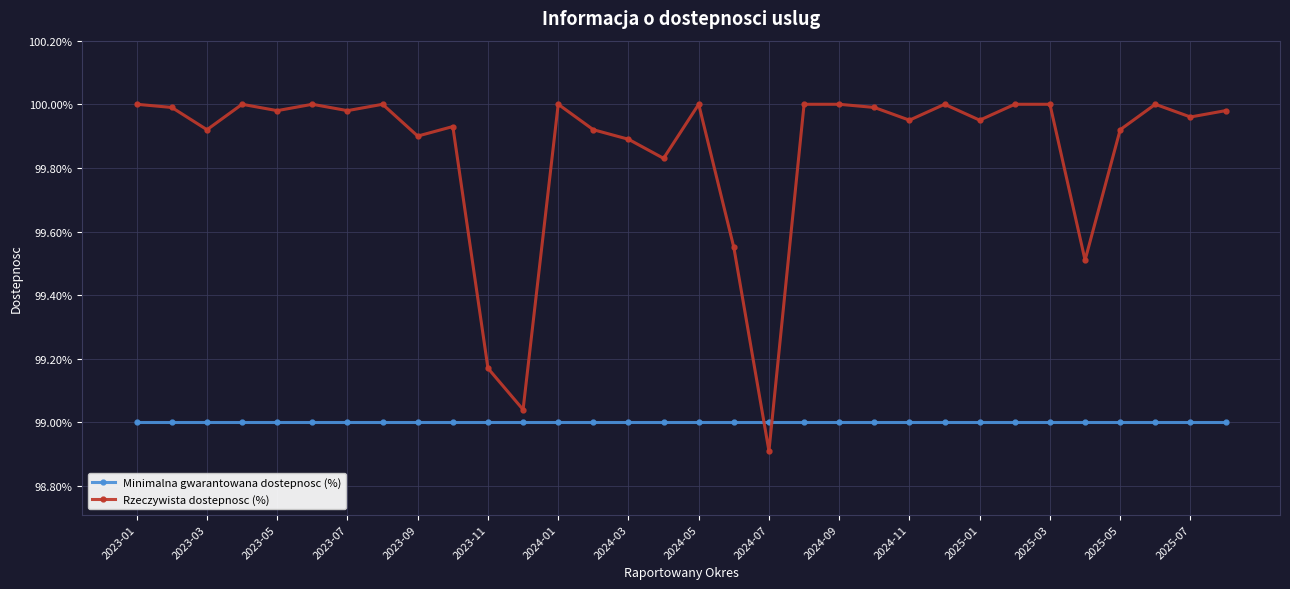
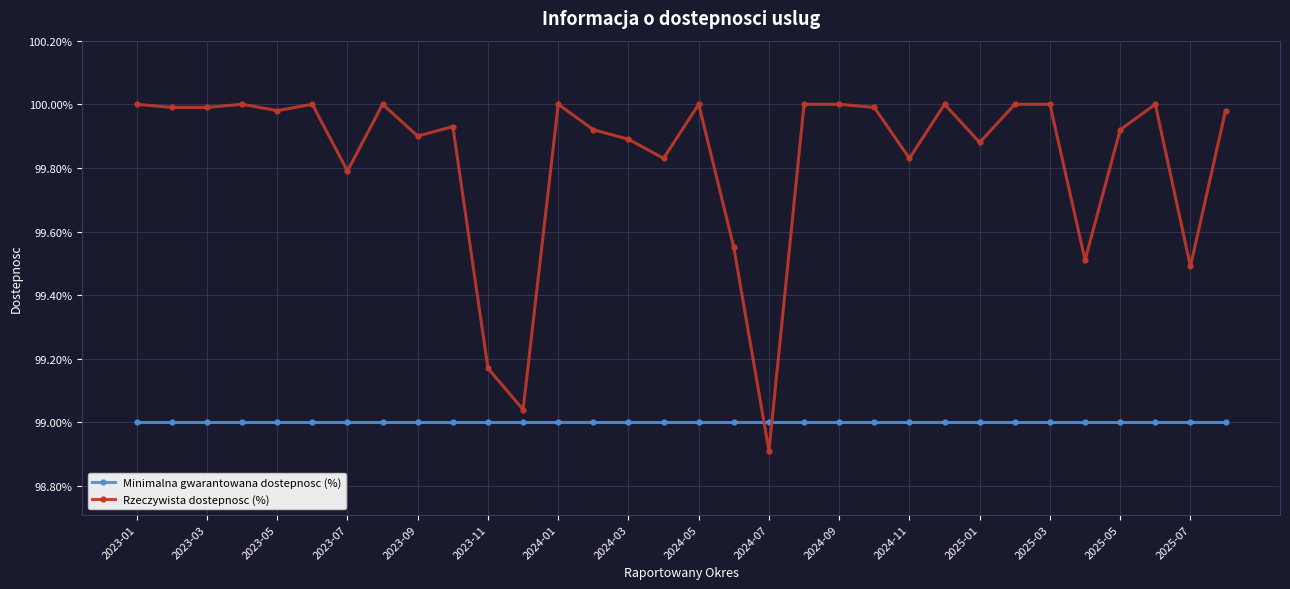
Rzeczywista dostepnosc (%), 2023-03: 99.92% -> 99.99%
Rzeczywista dostepnosc (%), 2023-07: 99.98% -> 99.79%
Rzeczywista dostepnosc (%), 2024-11: 99.95% -> 99.83%
Rzeczywista dostepnosc (%), 2025-01: 99.95% -> 99.88%
Rzeczywista dostepnosc (%), 2025-07: 99.96% -> 99.49%
